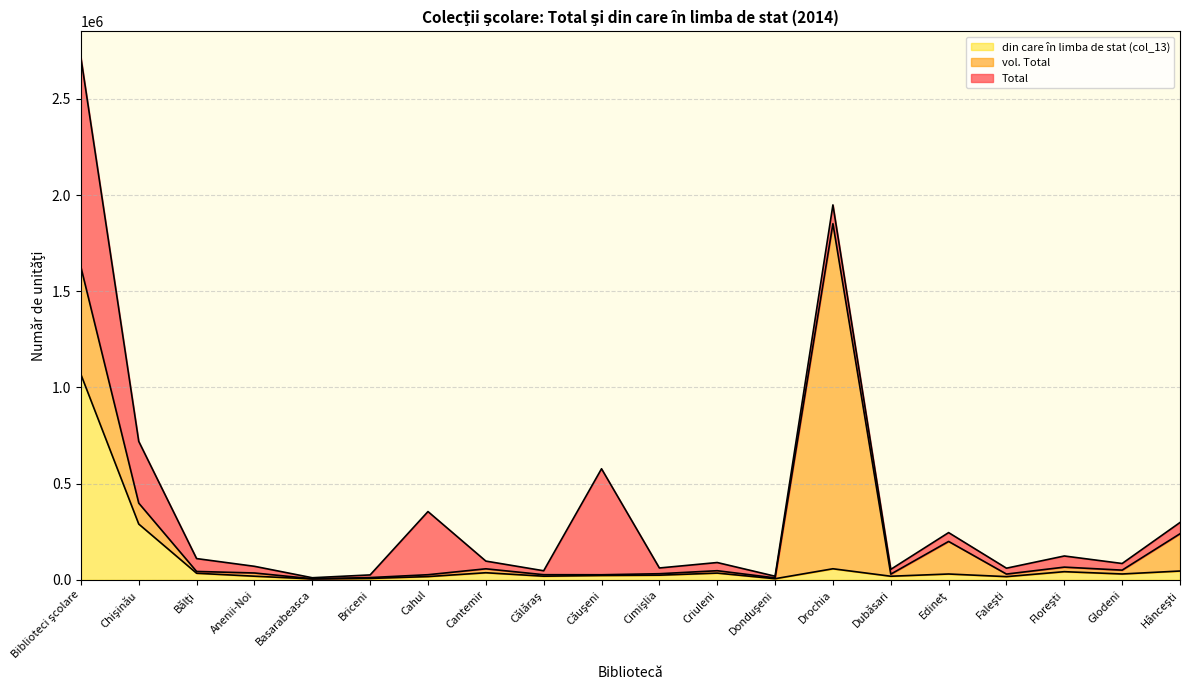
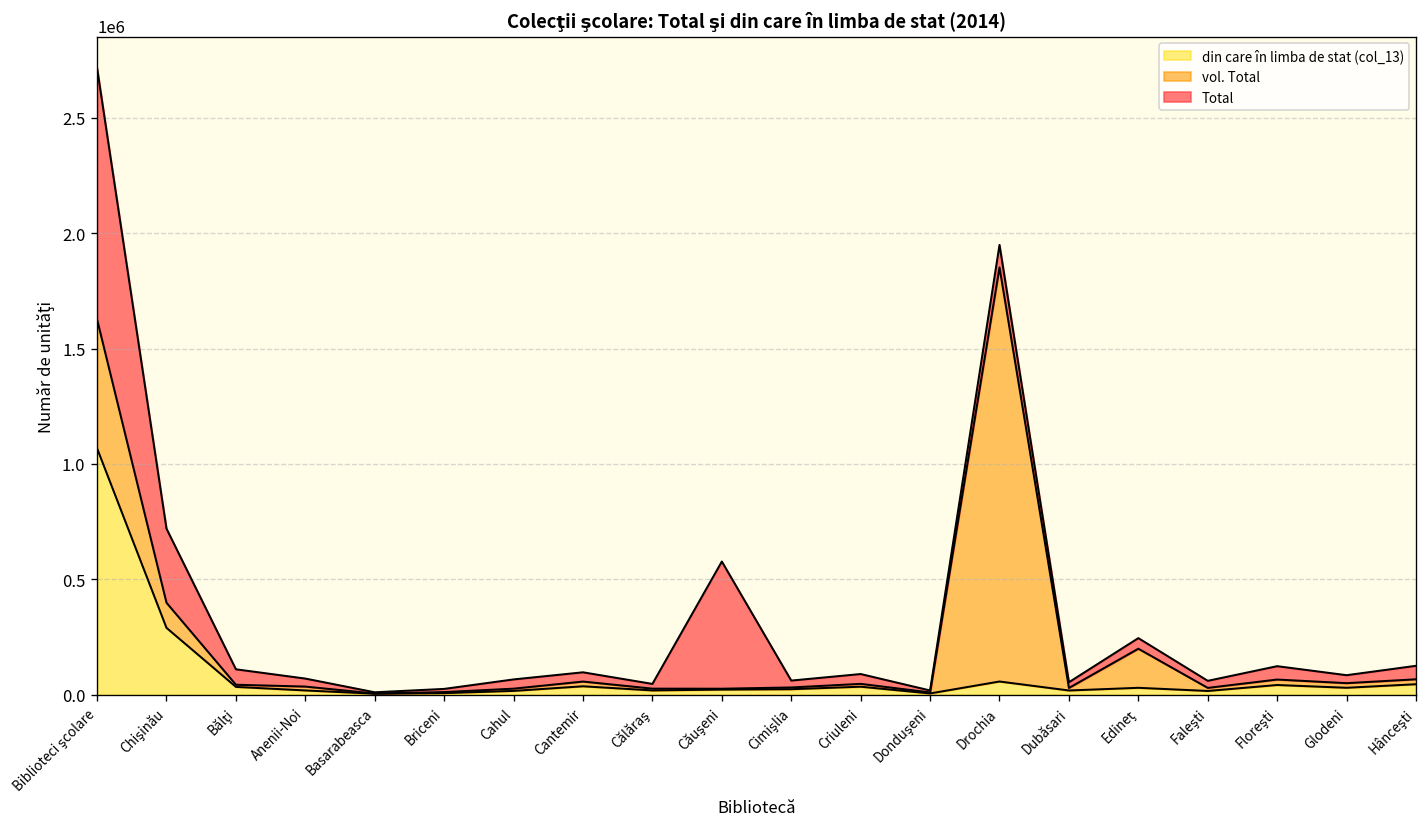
Total, Cahul: 330000 -> 40000
vol. Total, Hânceşti: 190000 -> 20000
